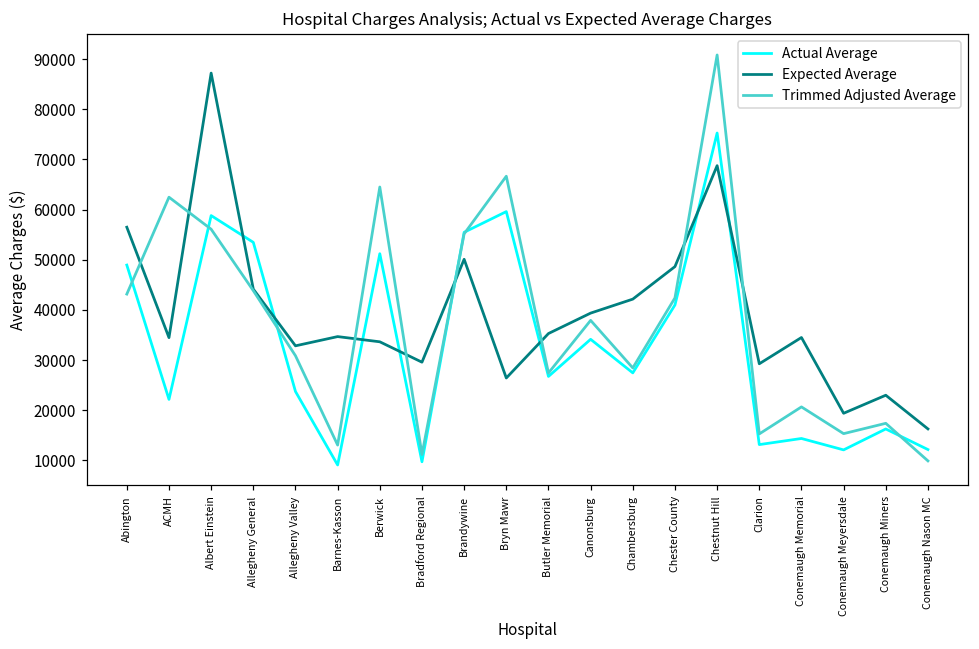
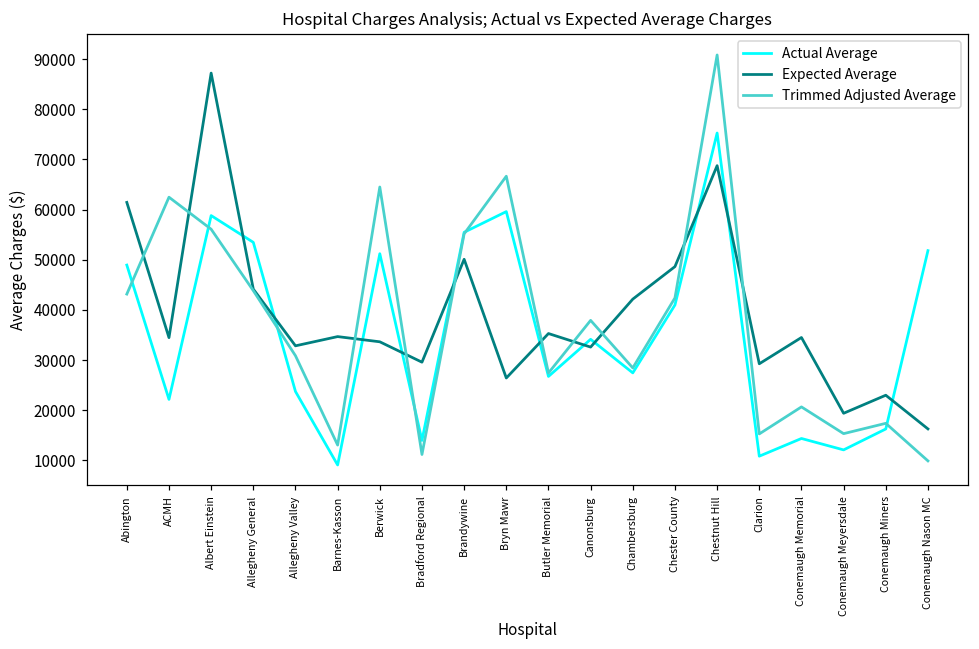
Expected Average, Abington: 56000 -> 61000
Actual Average, Bradford Regional: 10000 -> 14000
Expected Average, Canonsburg: 39000 -> 33000
Actual Average, Clarion: 13000 -> 11000
Actual Average, Conemaugh Nason MC: 12000 -> 52000
